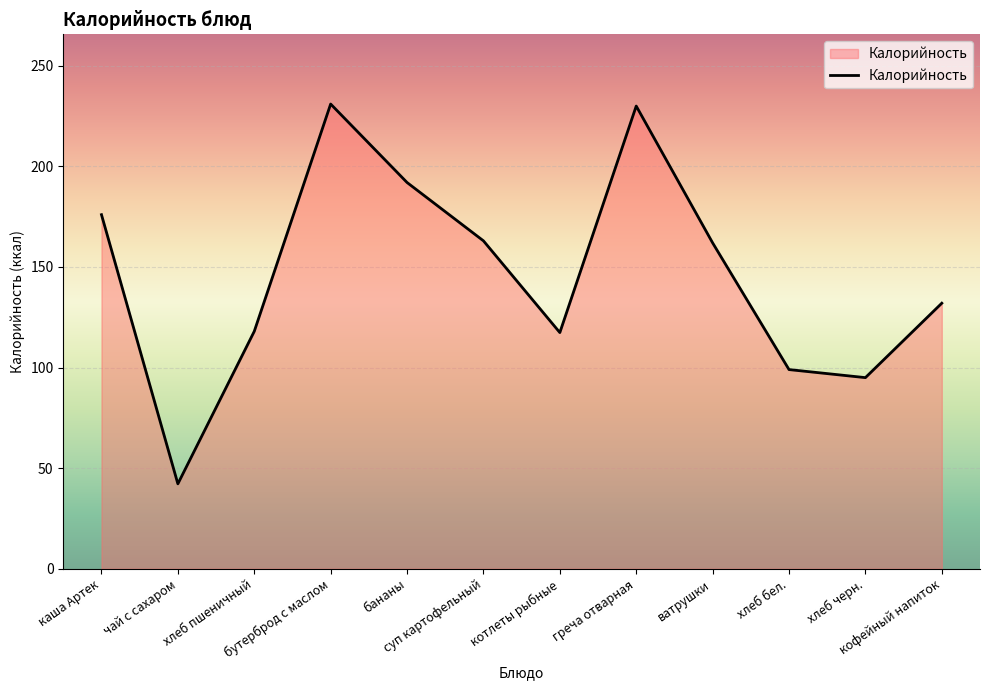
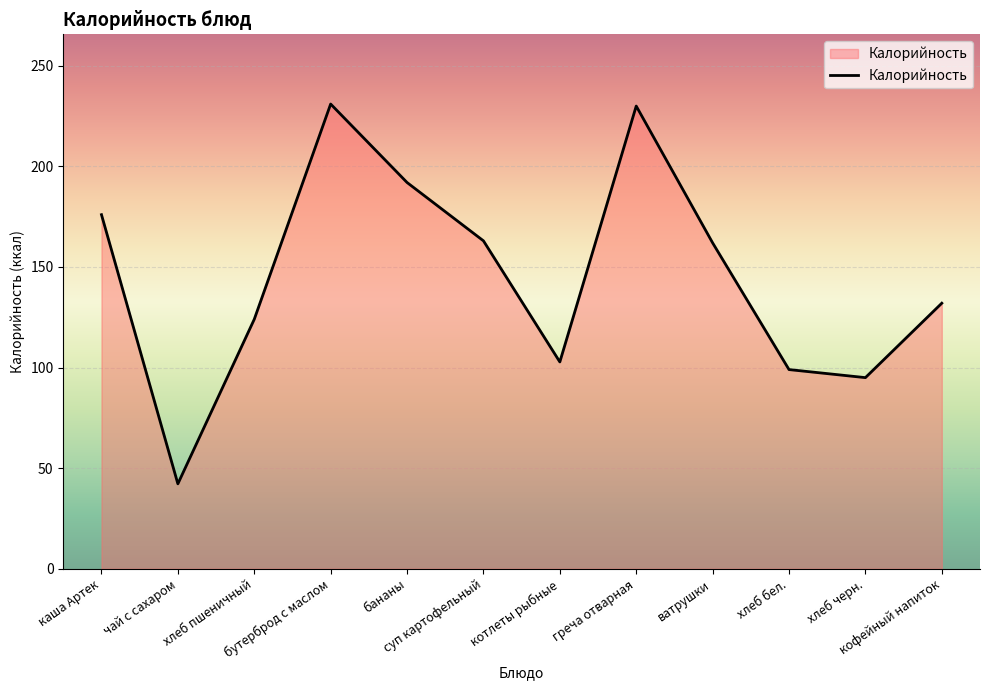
хлеб пшеничный: 118 -> 124
котлеты рыбные: 117 -> 103
